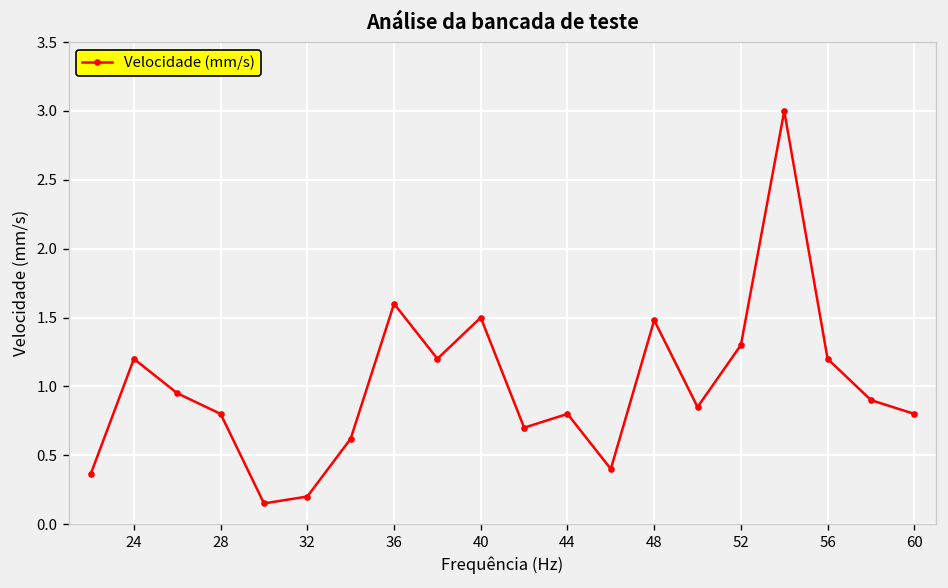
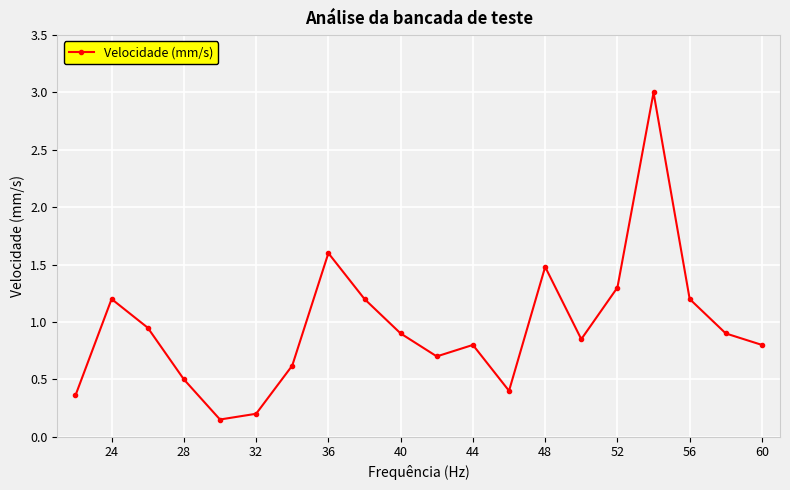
28: 0.8 -> 0.5
40: 1.5 -> 0.9
